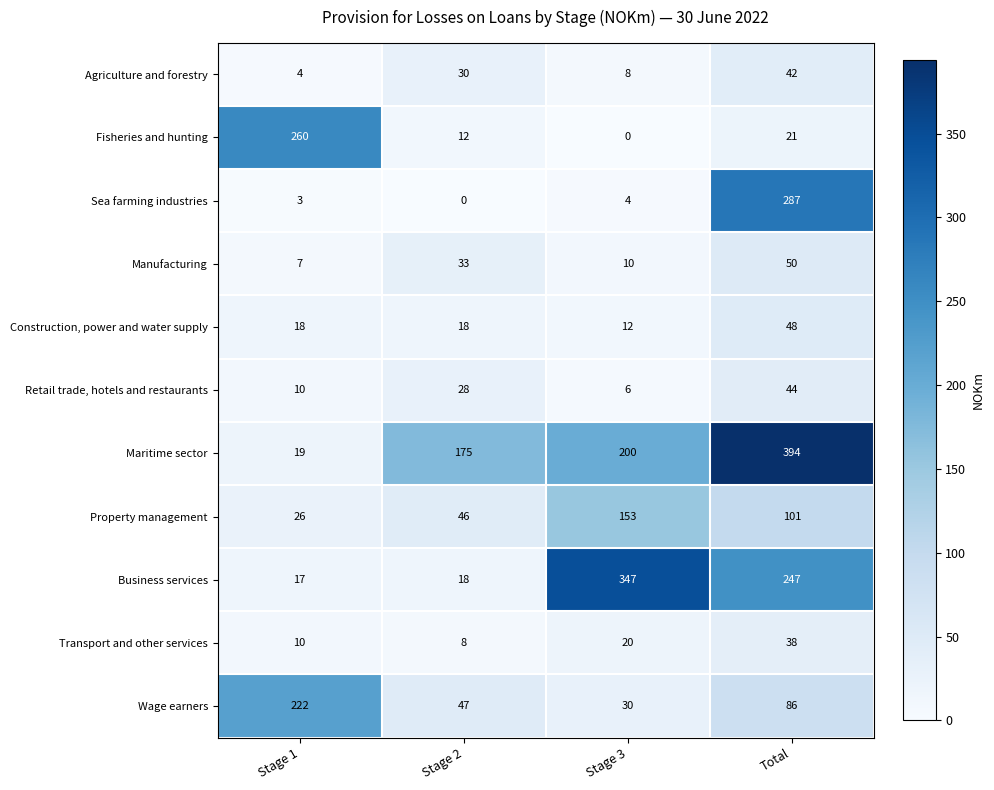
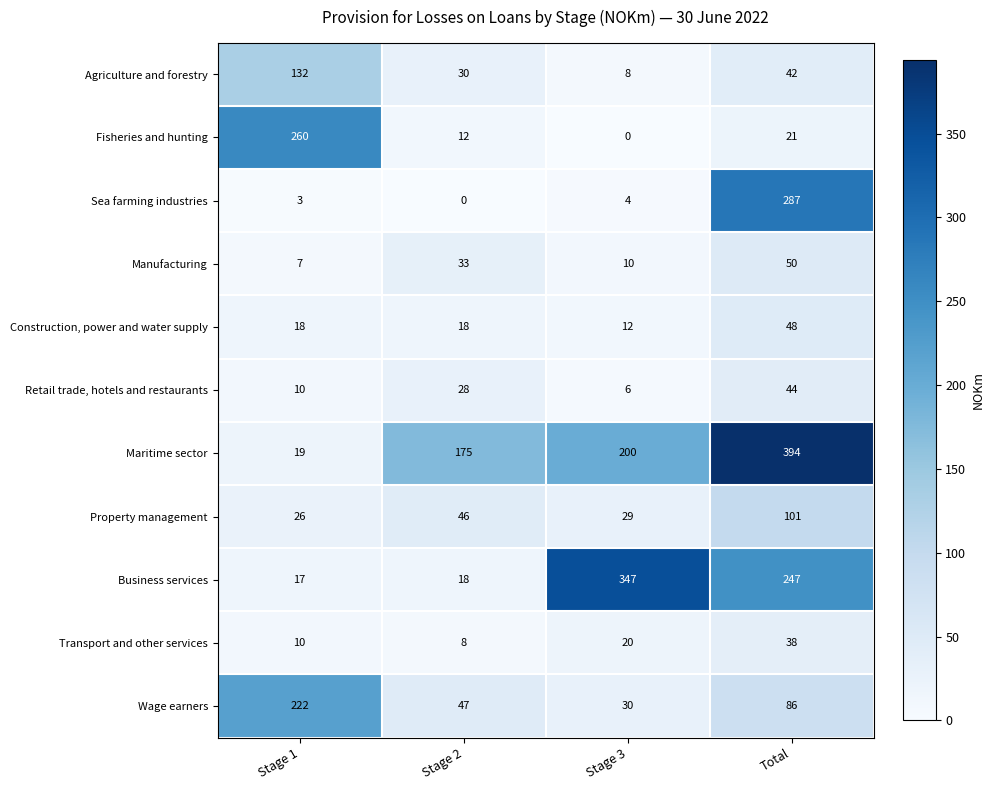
Agriculture and forestry, Stage 1: 4 -> 132
Property management, Stage 3: 153 -> 29
